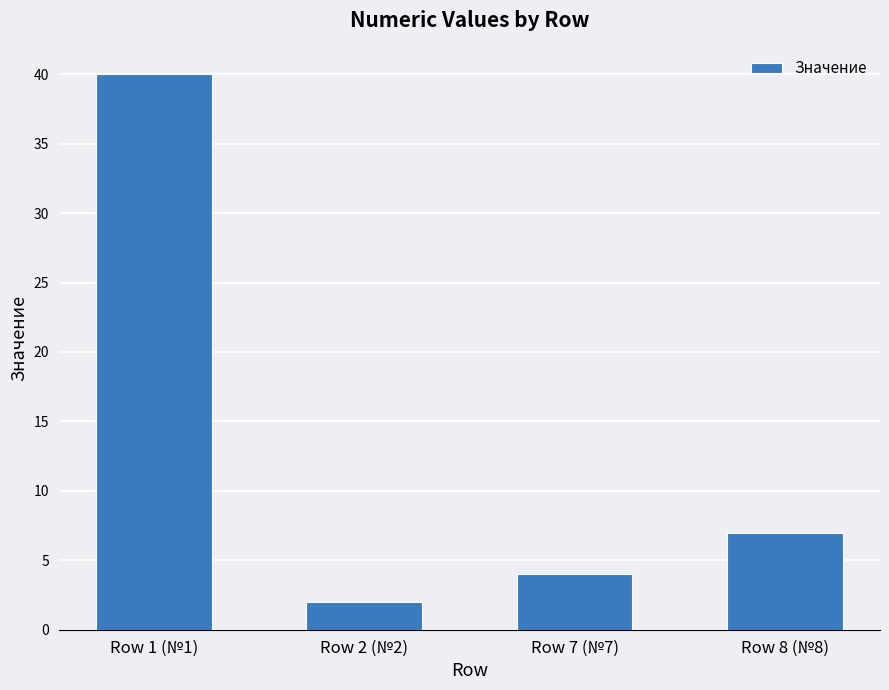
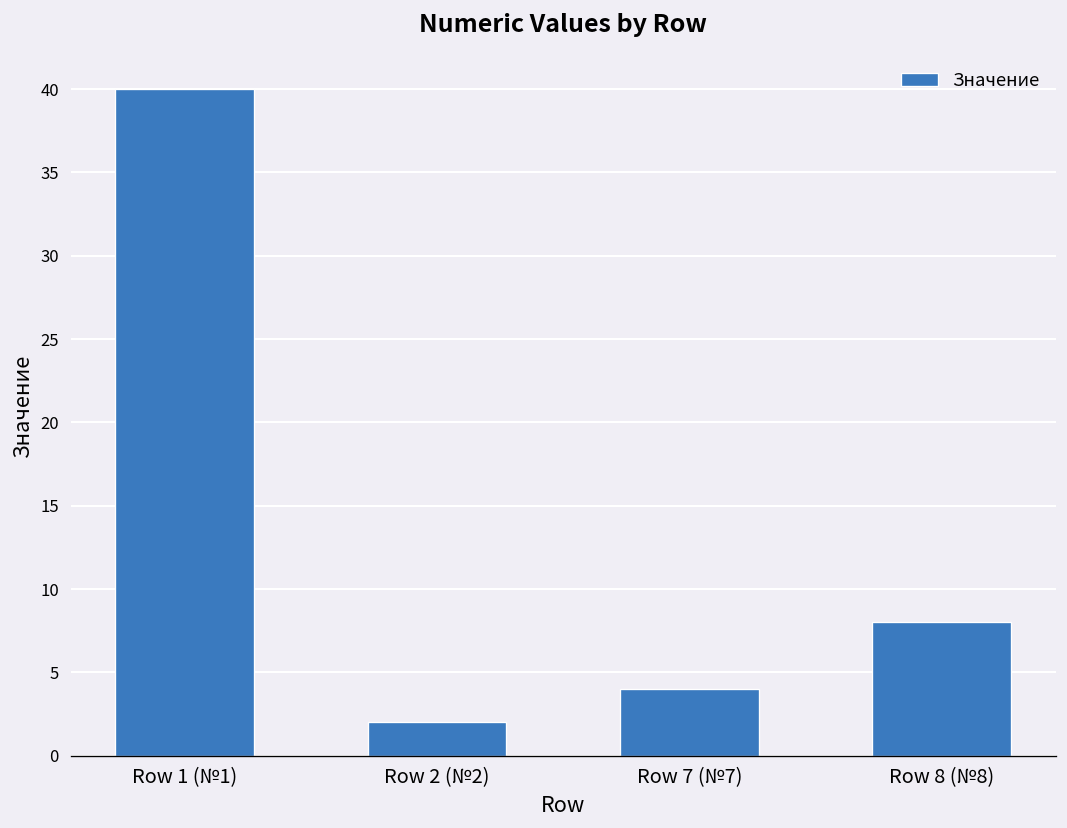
Row 8 (№8): 7 -> 8
